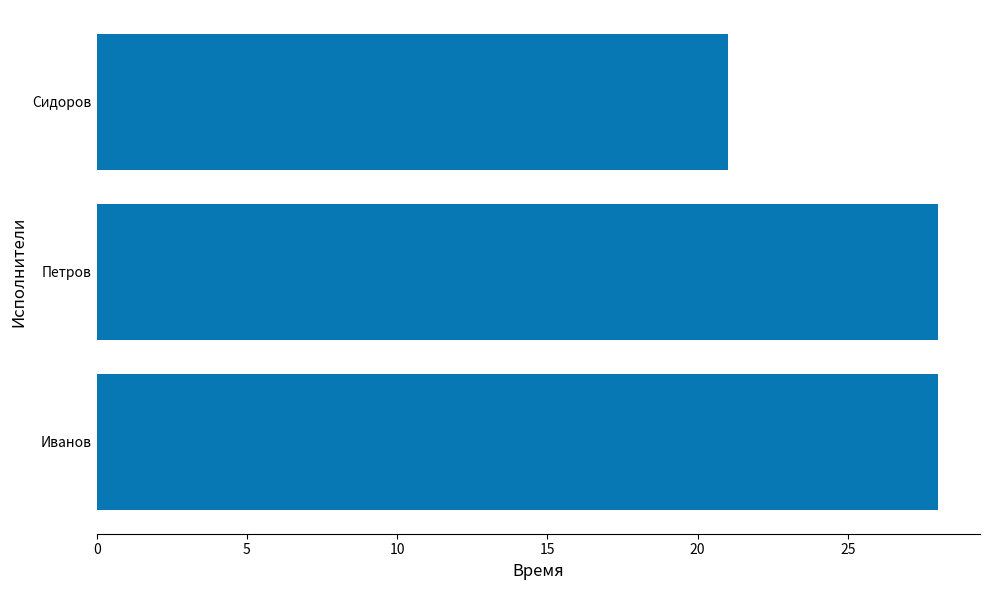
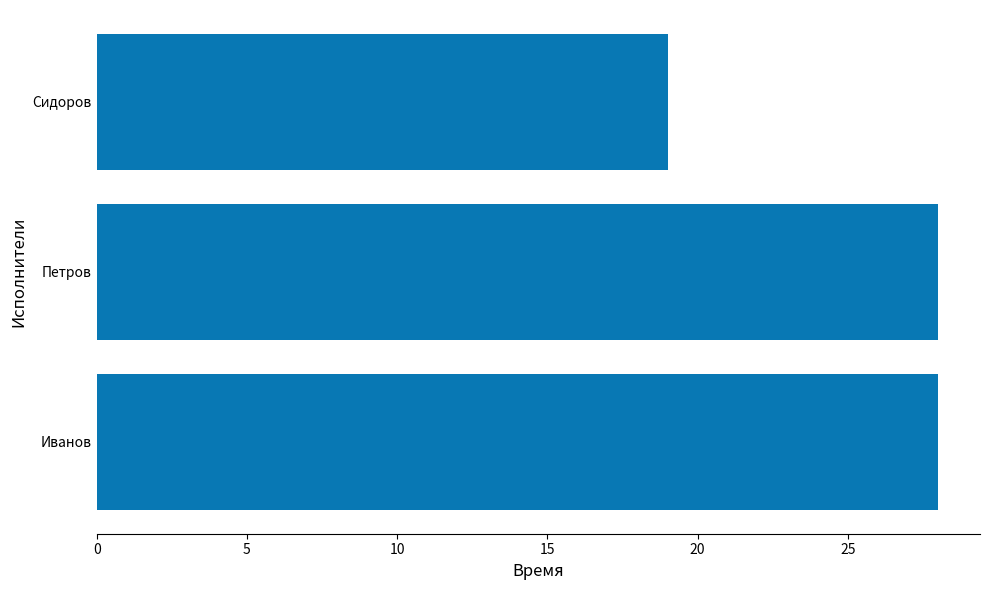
Сидоров: 21 -> 19
